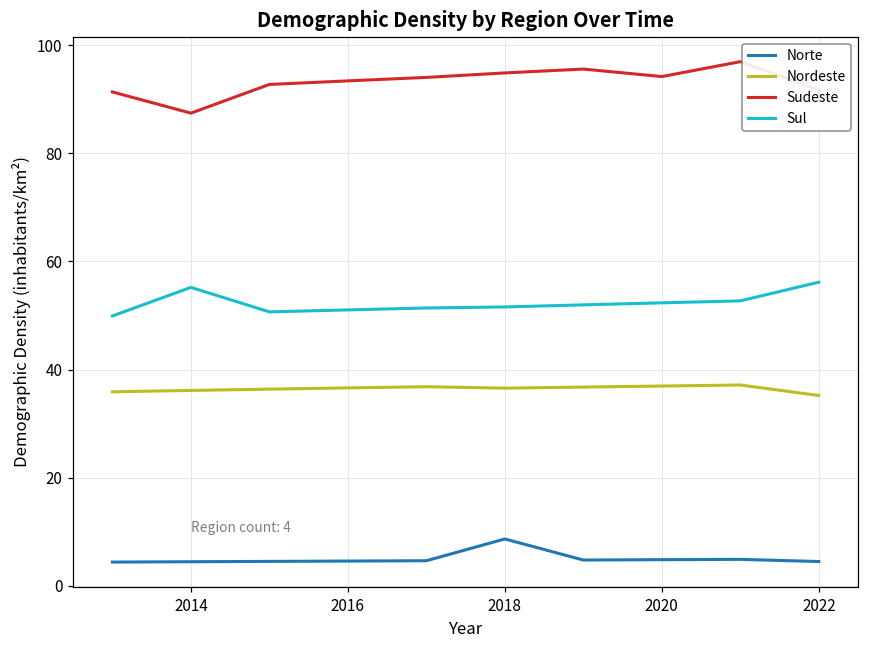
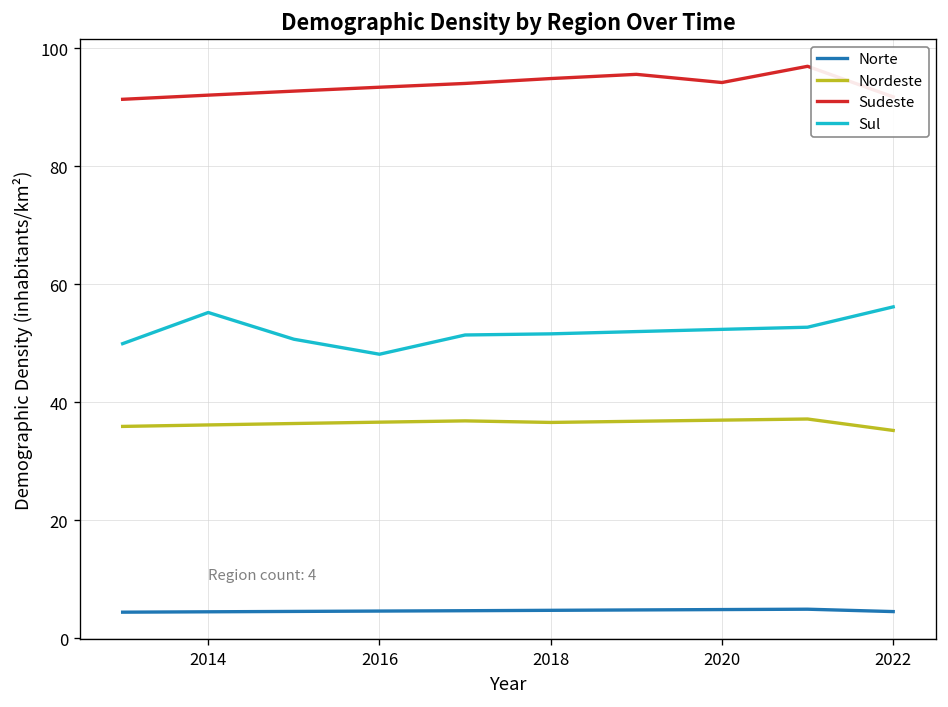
Sudeste, 2014: 87 -> 92
Sul, 2016: 51 -> 48
Norte, 2018: 9 -> 5
